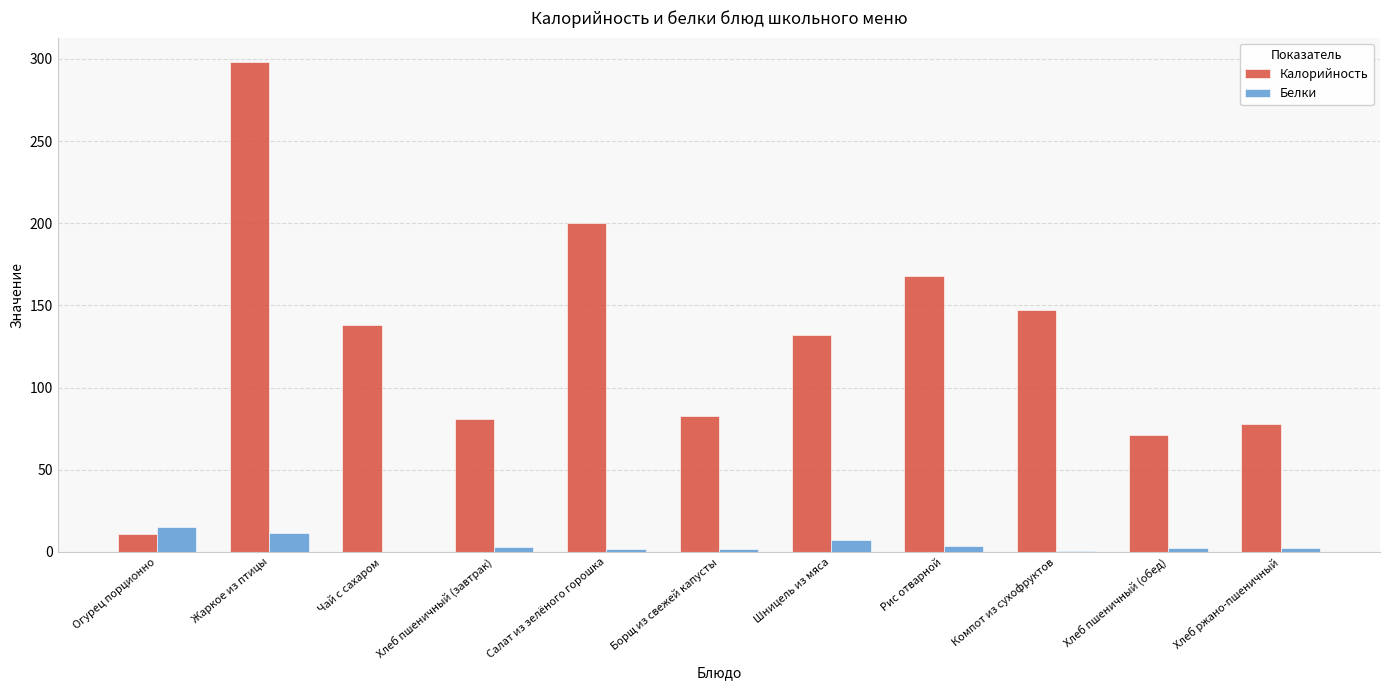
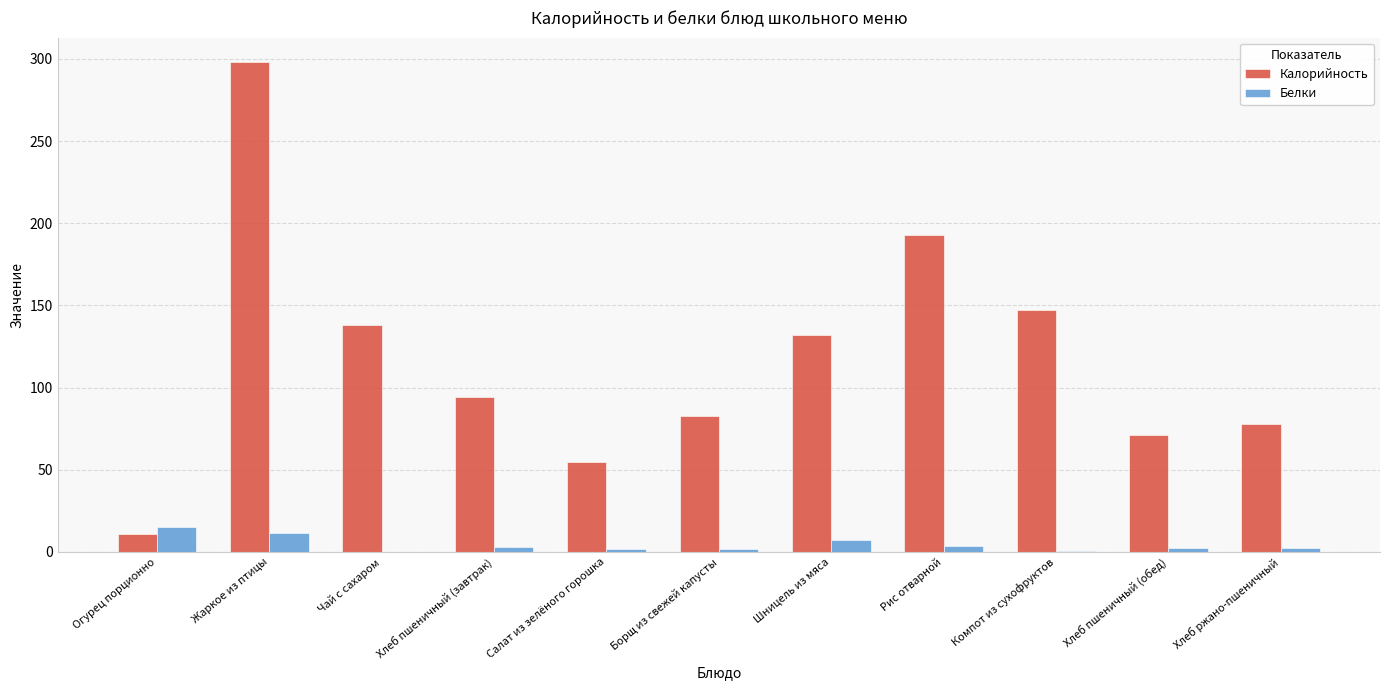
Калорийность, Хлеб пшеничный (завтрак): 81 -> 94
Калорийность, Салат из зелёного горошка: 200 -> 55
Калорийность, Рис отварной: 168 -> 193
